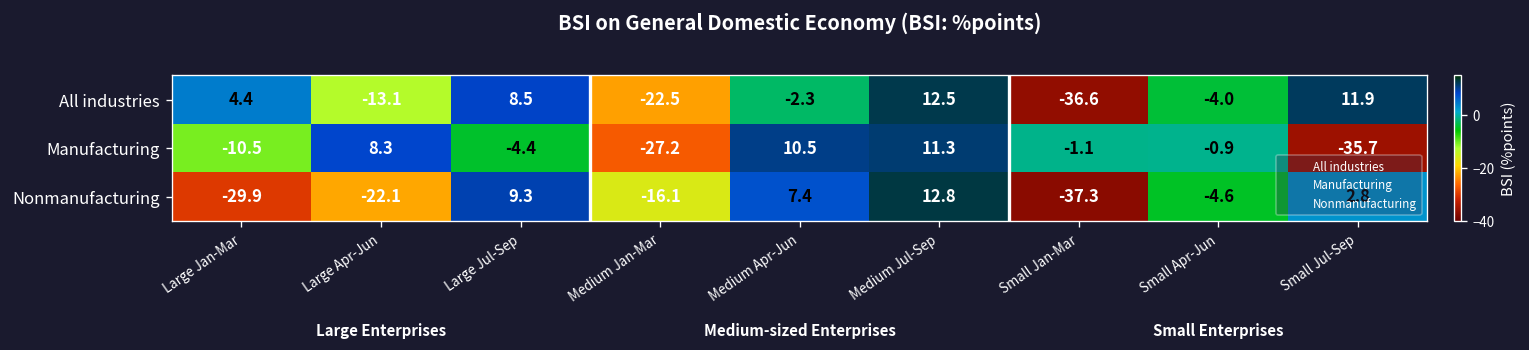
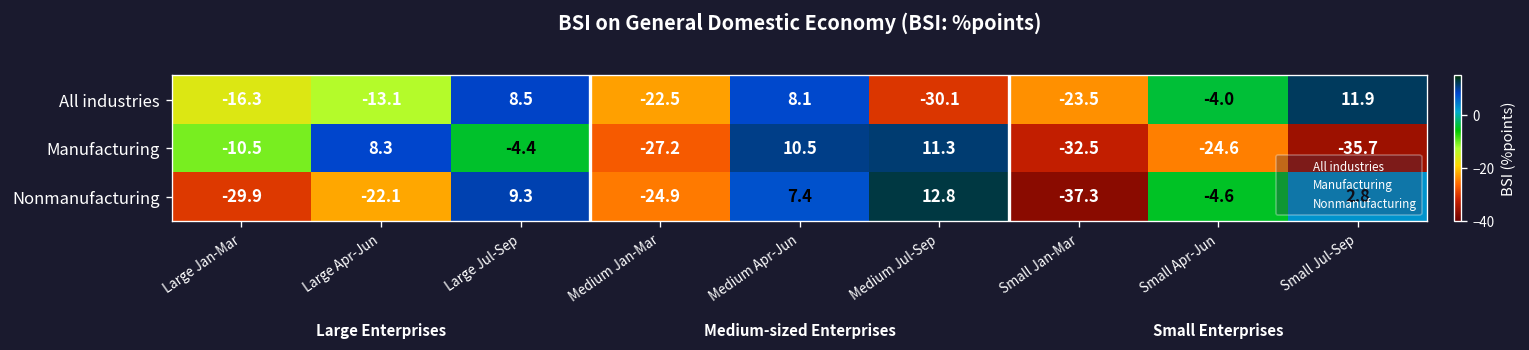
All industries, Large Jan-Mar: 4.4 -> -16.3
All industries, Medium Apr-Jun: -2.3 -> 8.1
All industries, Medium Jul-Sep: 12.5 -> -30.1
All industries, Small Jan-Mar: -36.6 -> -23.5
Manufacturing, Small Jan-Mar: -1.1 -> -32.5
Manufacturing, Small Apr-Jun: -0.9 -> -24.6
Nonmanufacturing, Medium Jan-Mar: -16.1 -> -24.9
